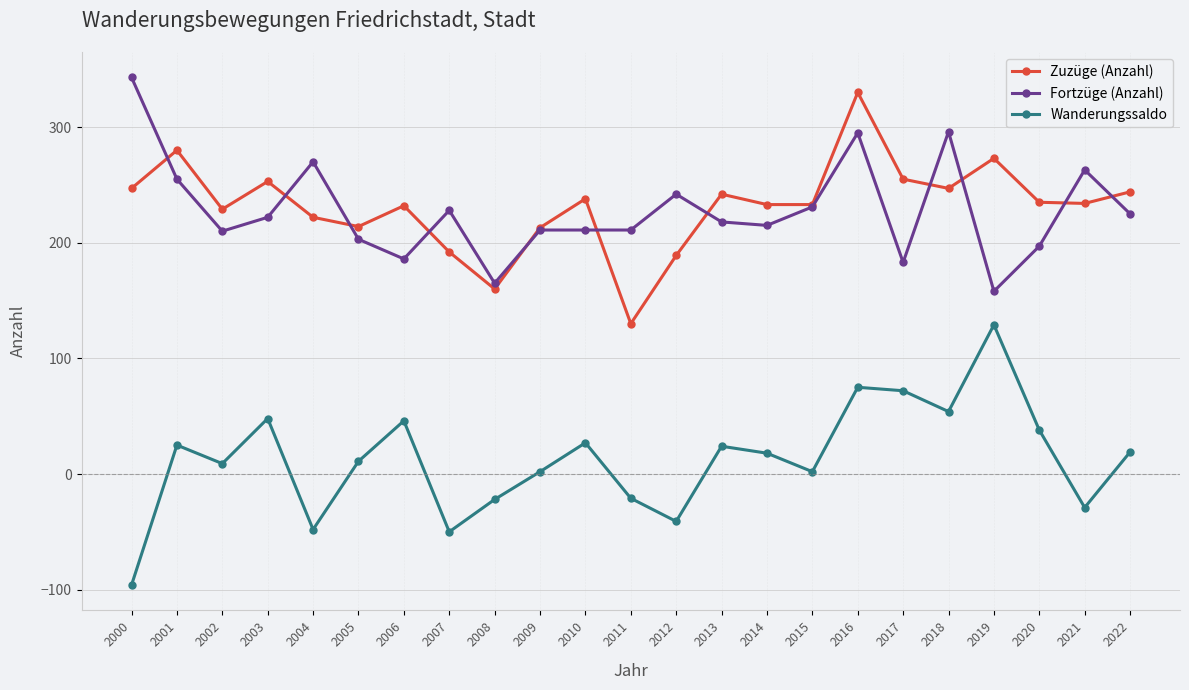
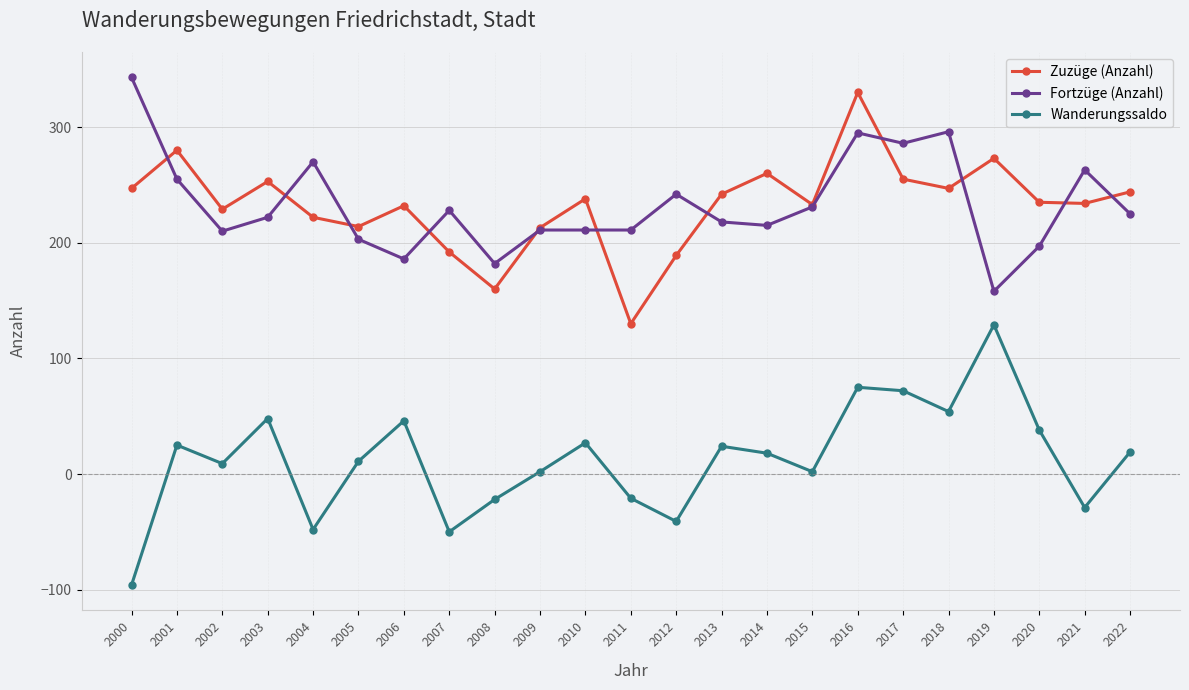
Fortzüge (Anzahl), 2008: 165 -> 182
Zuzüge (Anzahl), 2014: 233 -> 260
Fortzüge (Anzahl), 2017: 183 -> 286
